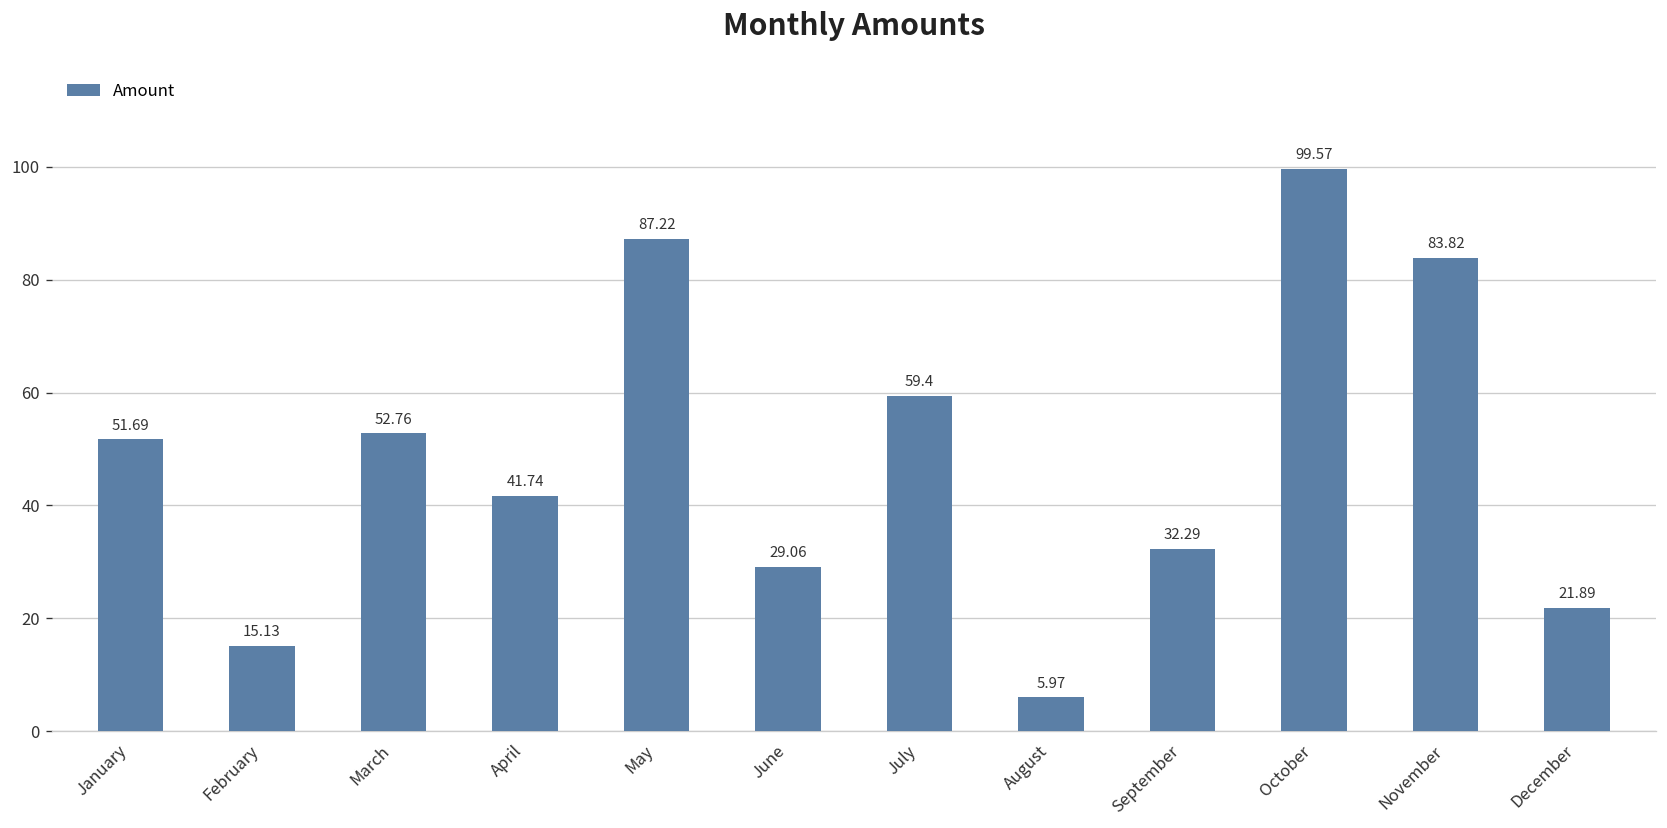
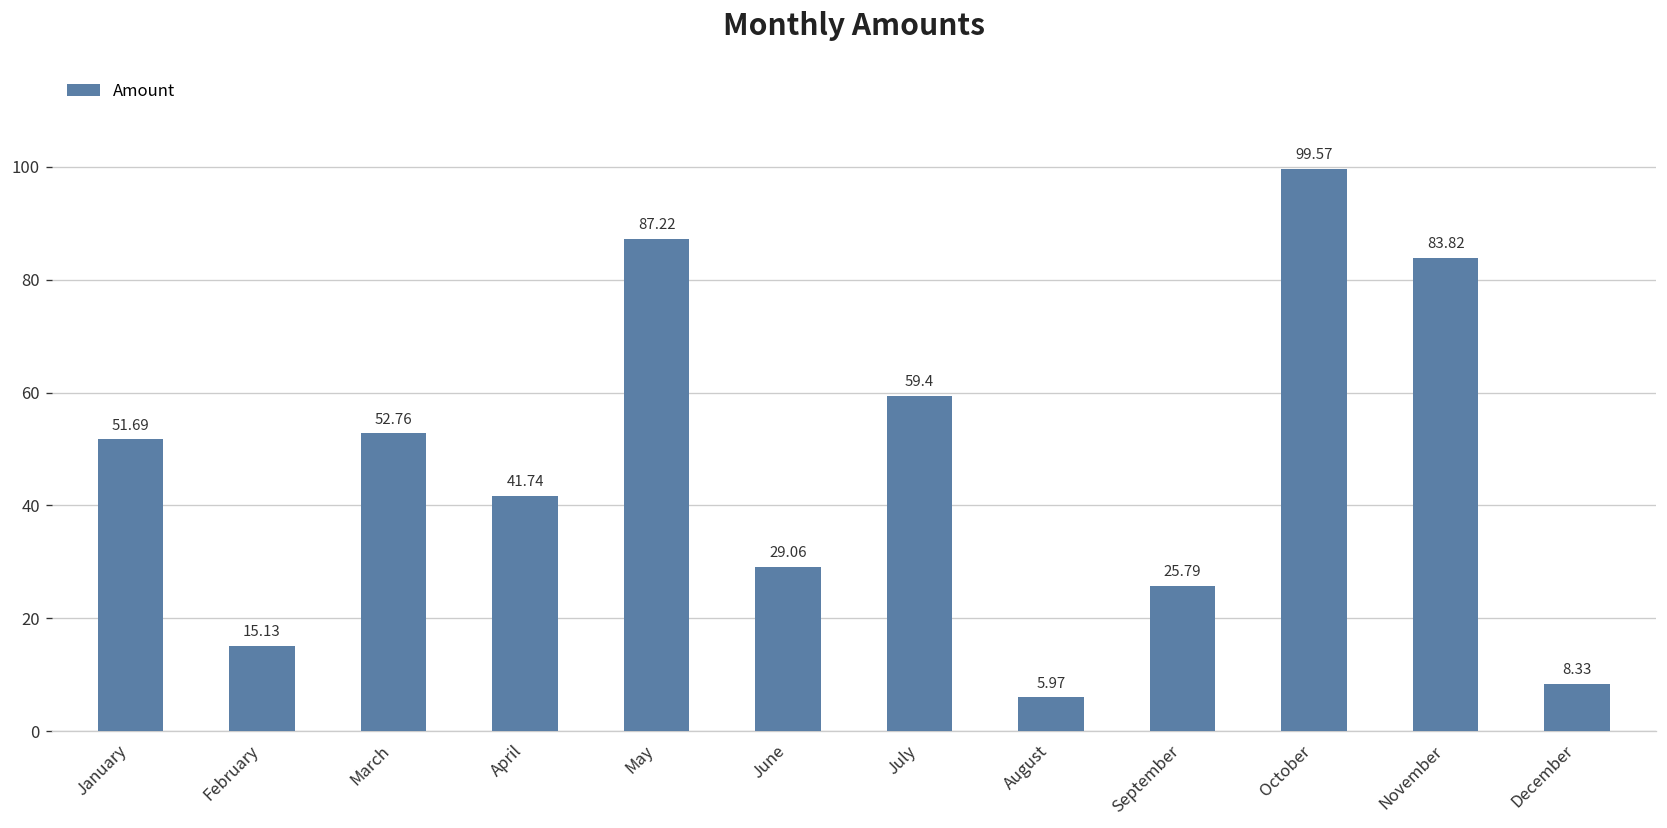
September: 32.29 -> 25.79
December: 21.89 -> 8.33
